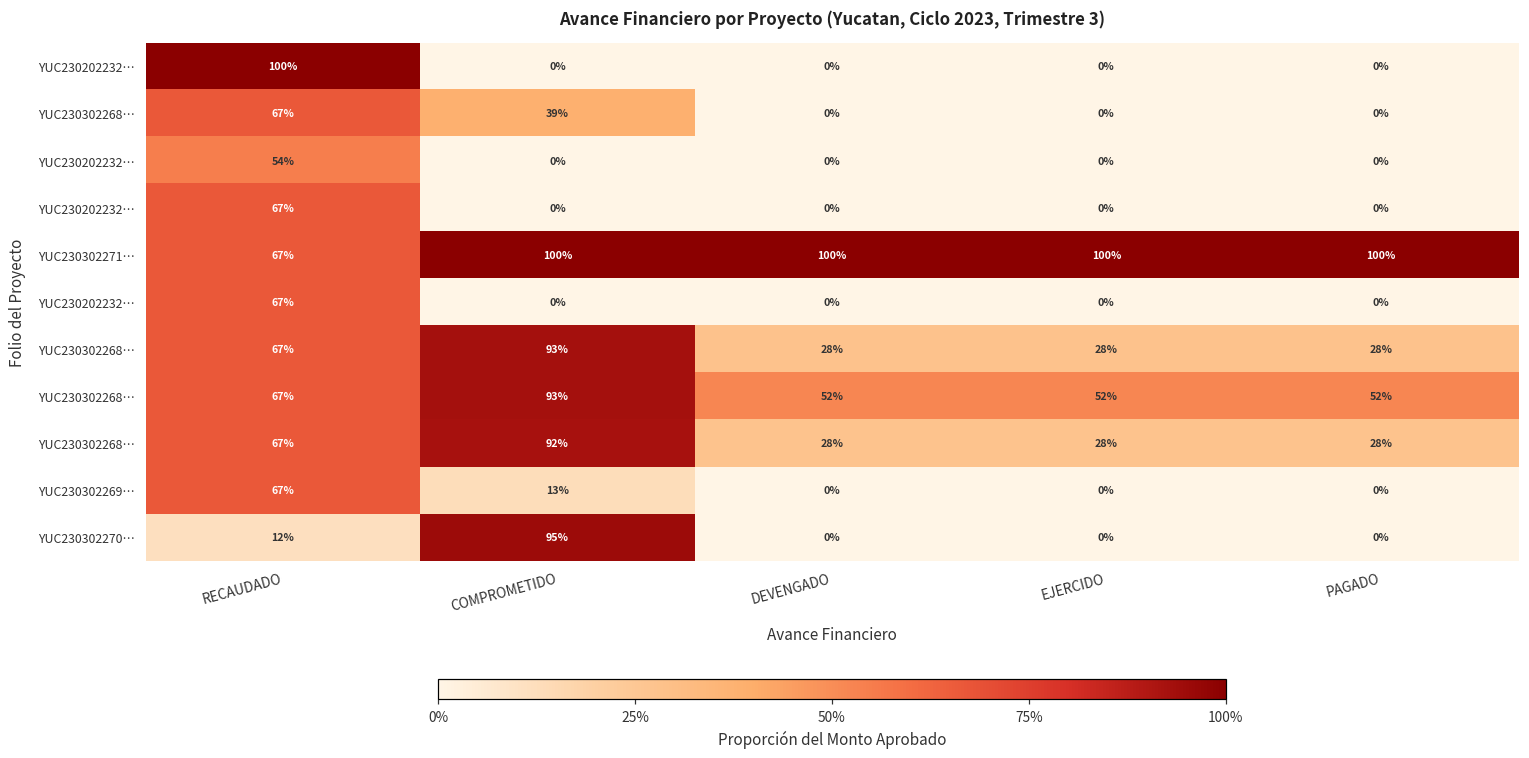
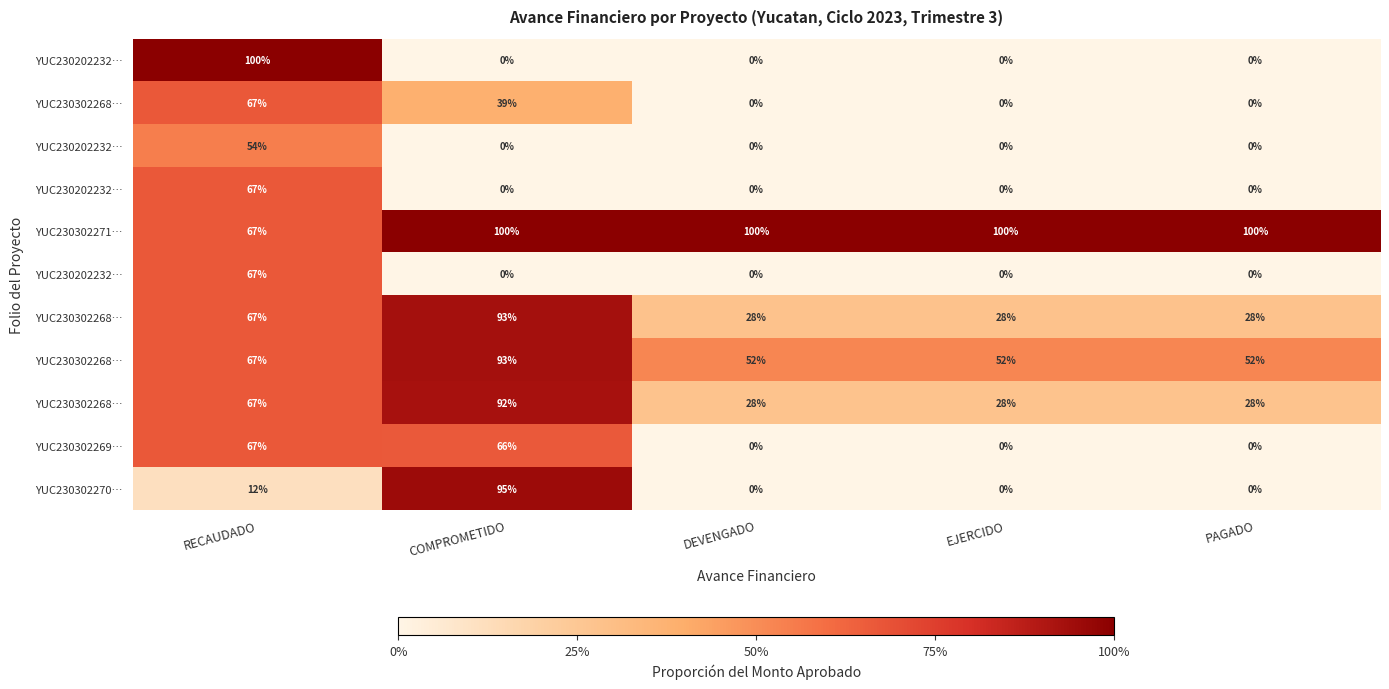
YUC230302269…, COMPROMETIDO: 13% -> 66%
